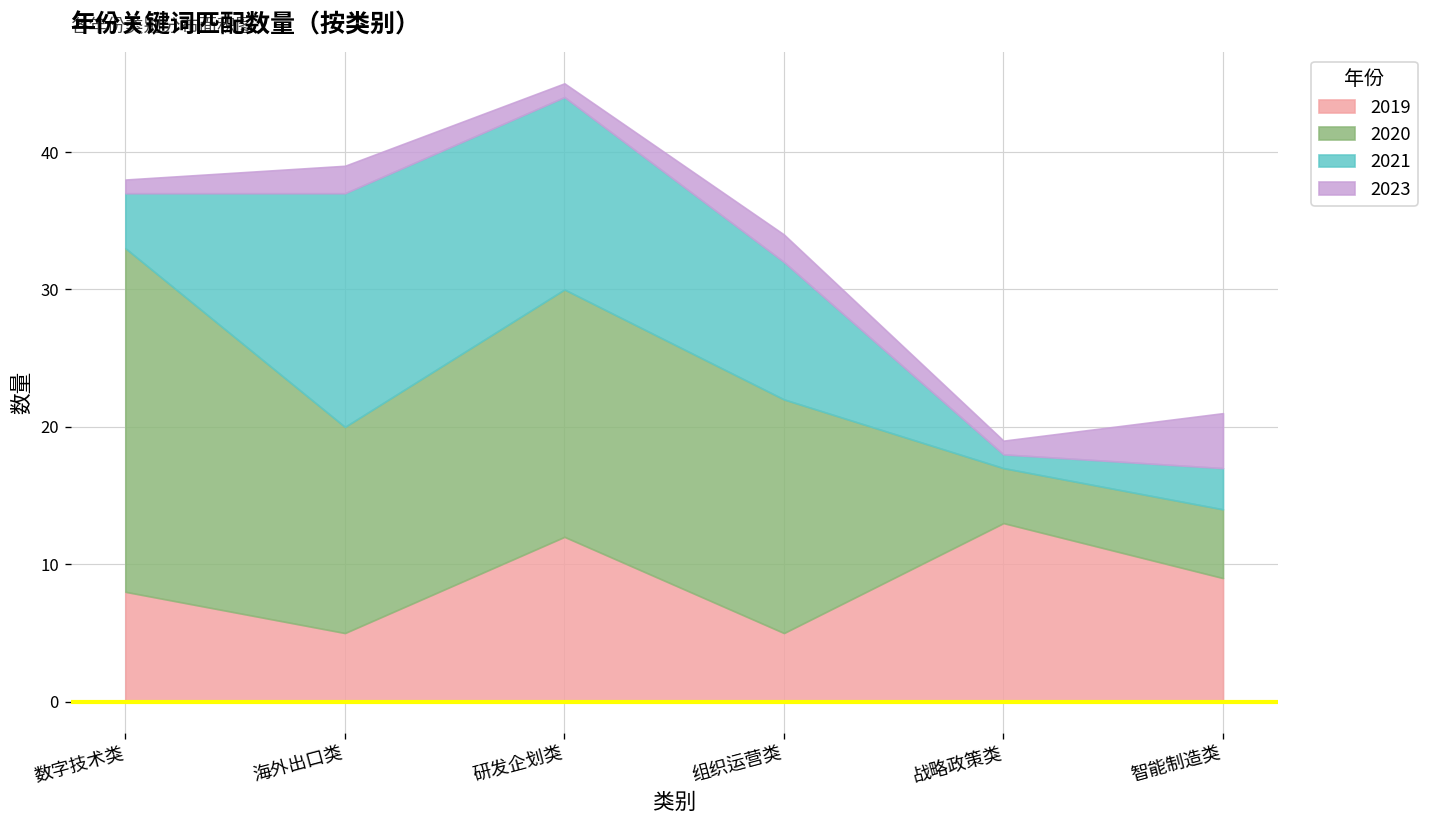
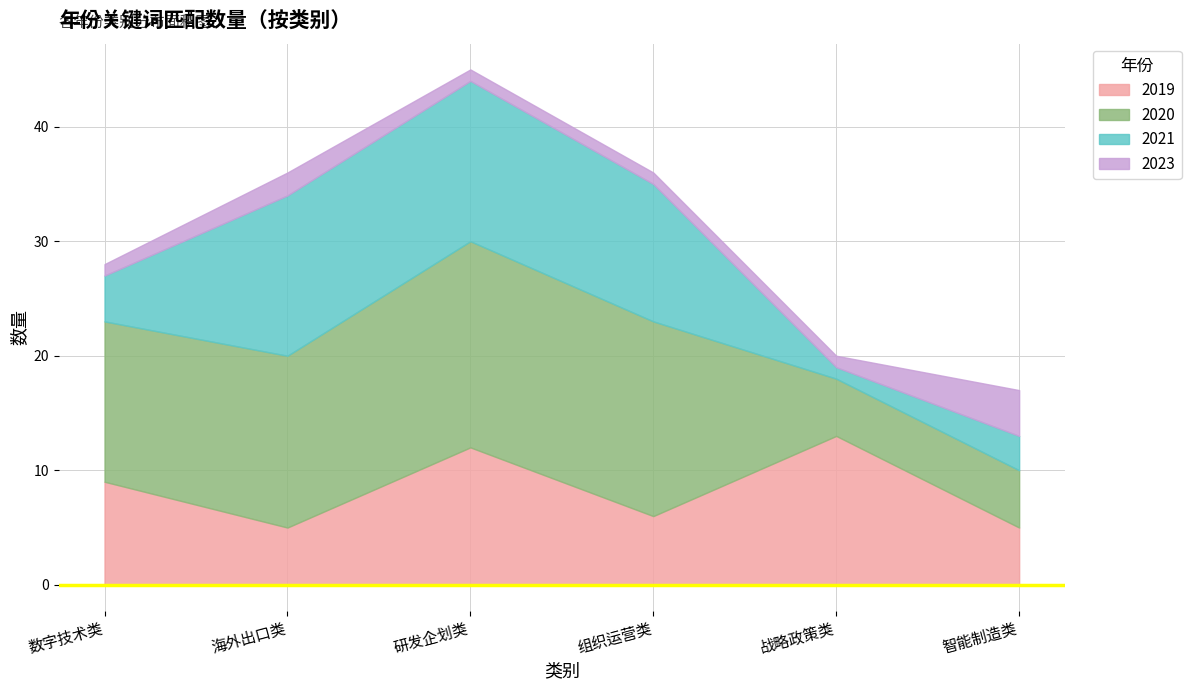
2019, 数字技术类: 8 -> 9
2020, 数字技术类: 25 -> 14
2021, 海外出口类: 17 -> 14
2019, 组织运营类: 5 -> 6
2021, 组织运营类: 10 -> 12
2023, 组织运营类: 2 -> 1
2020, 战略政策类: 4 -> 5
2019, 智能制造类: 9 -> 5
